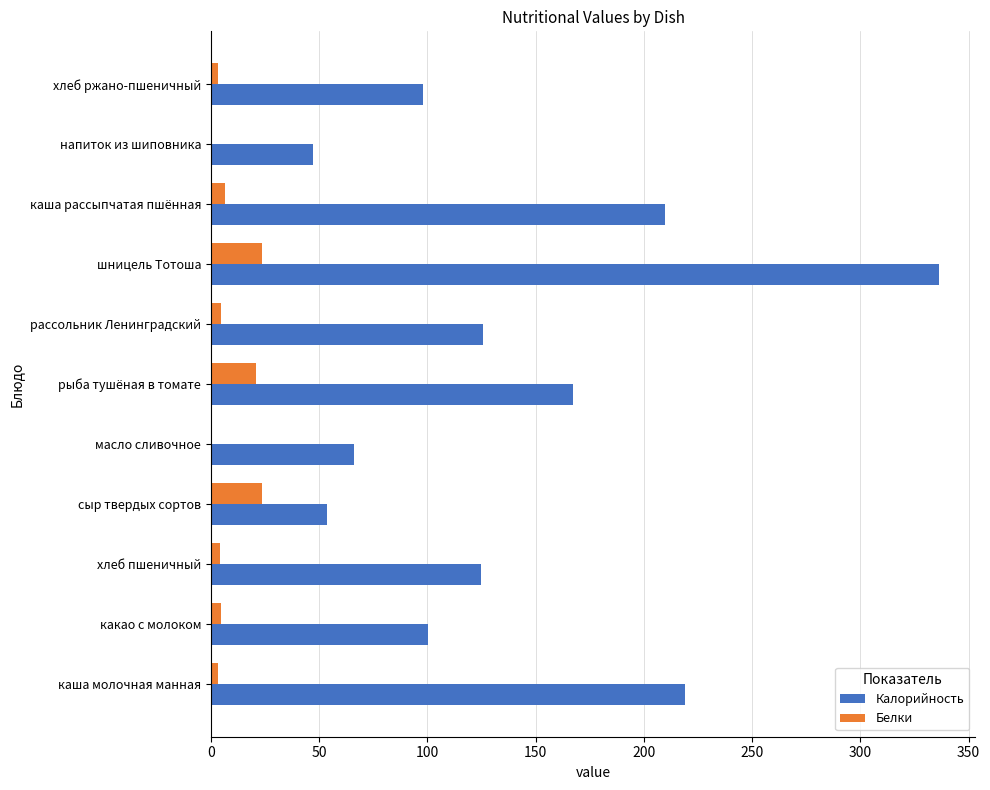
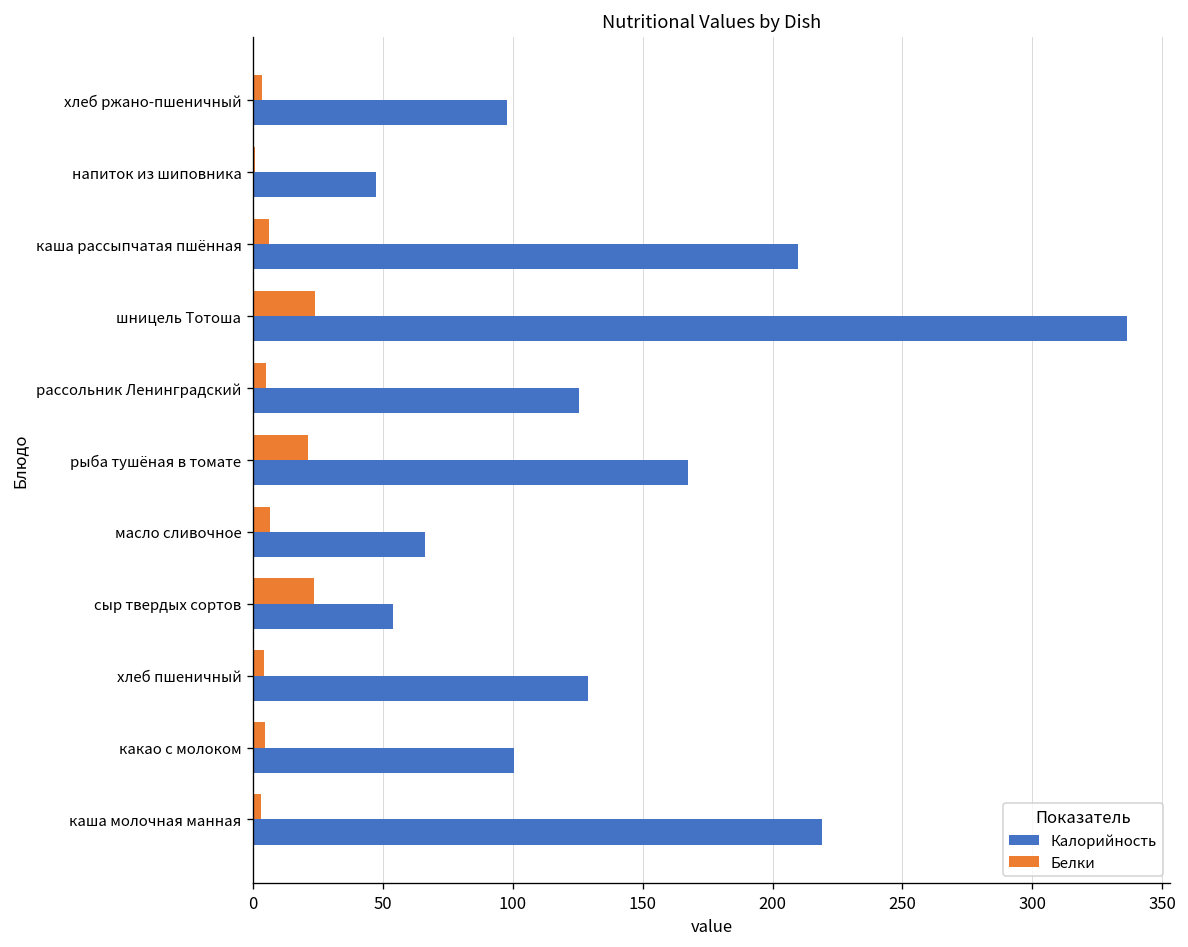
Белки, масло сливочное: 0 -> 7
Калорийность, хлеб пшеничный: 125 -> 129
